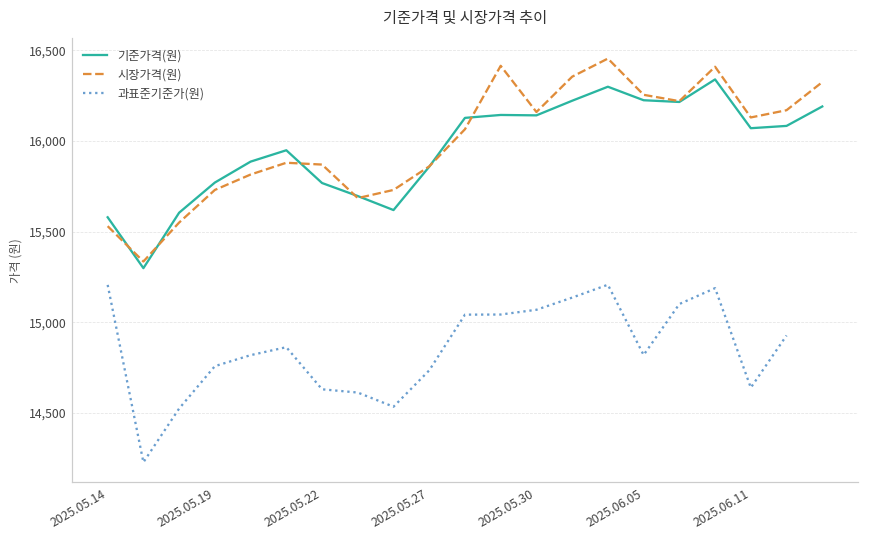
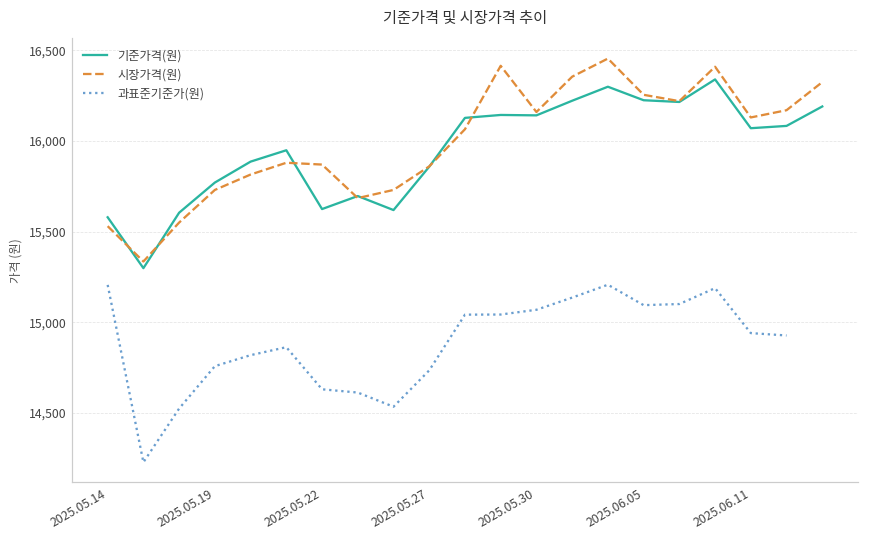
기준가격(원), 2025.05.22: 15,770 -> 15,620
과표준기준가(원), 2025.06.05: 14,820 -> 15,090
과표준기준가(원), 2025.06.11: 14,640 -> 14,940
